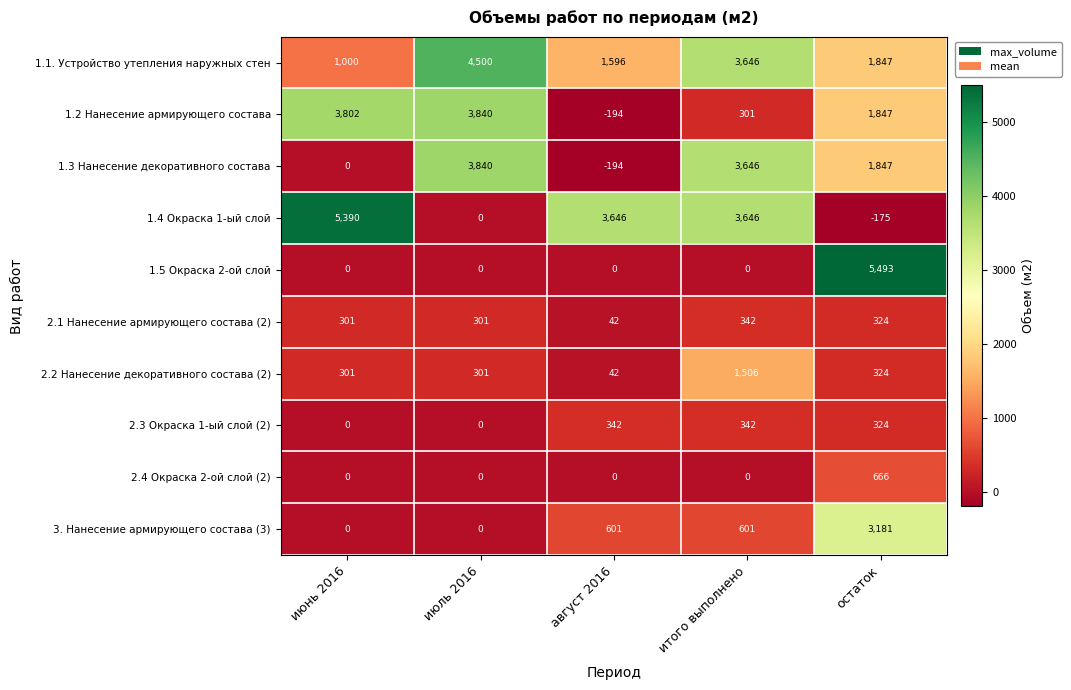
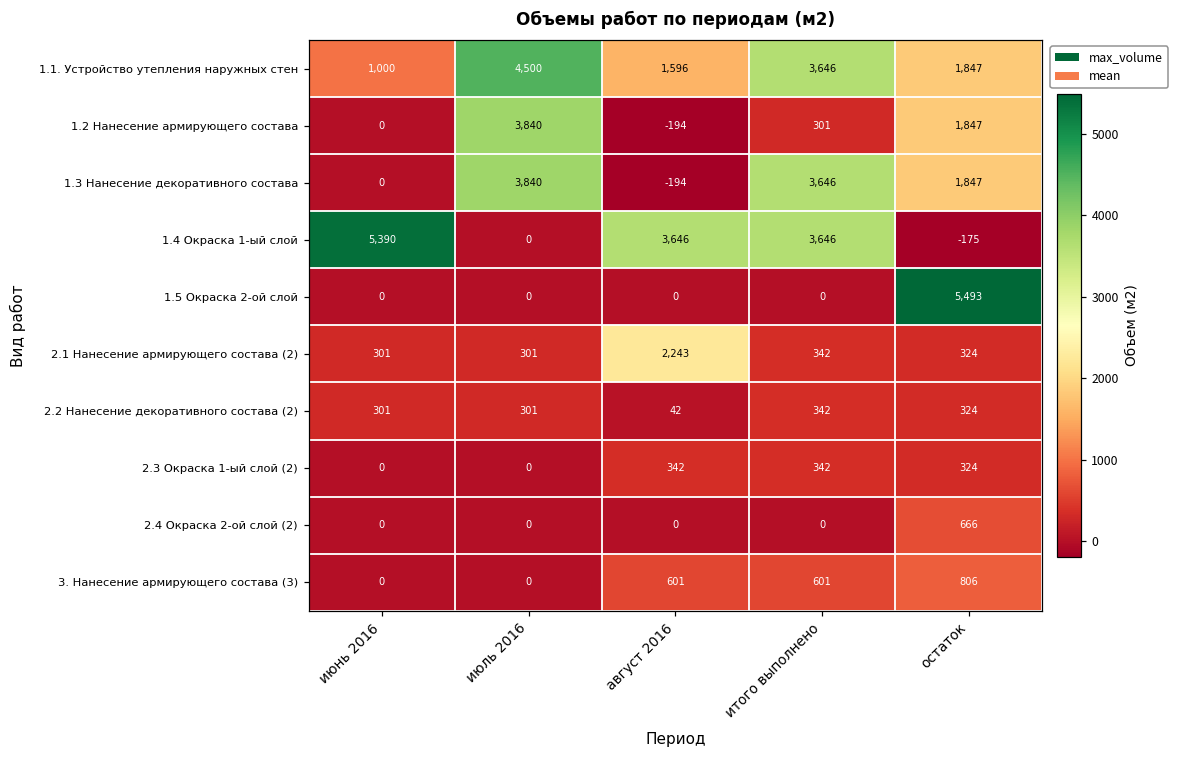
1.2 Нанесение армирующего состава, июнь 2016: 3,802 -> 0
2.1 Нанесение армирующего состава (2), август 2016: 42 -> 2,243
2.2 Нанесение декоративного состава (2), итого выполнено: 1,506 -> 342
3. Нанесение армирующего состава (3), остаток: 3,181 -> 806
